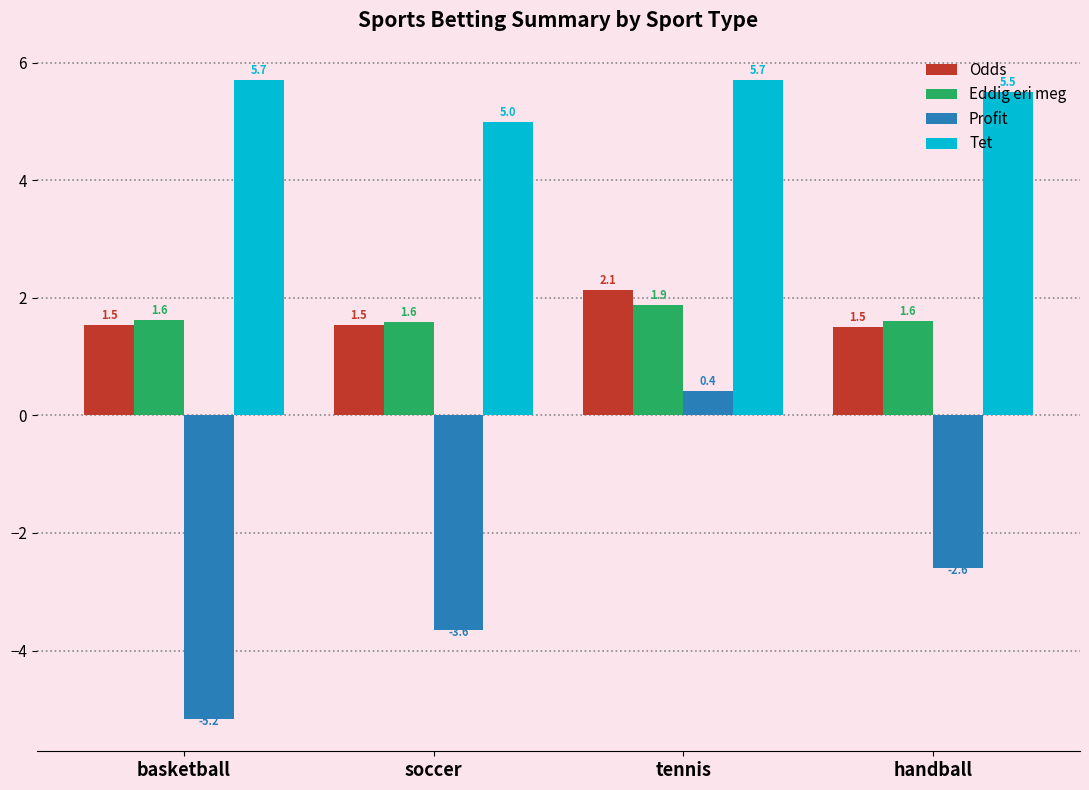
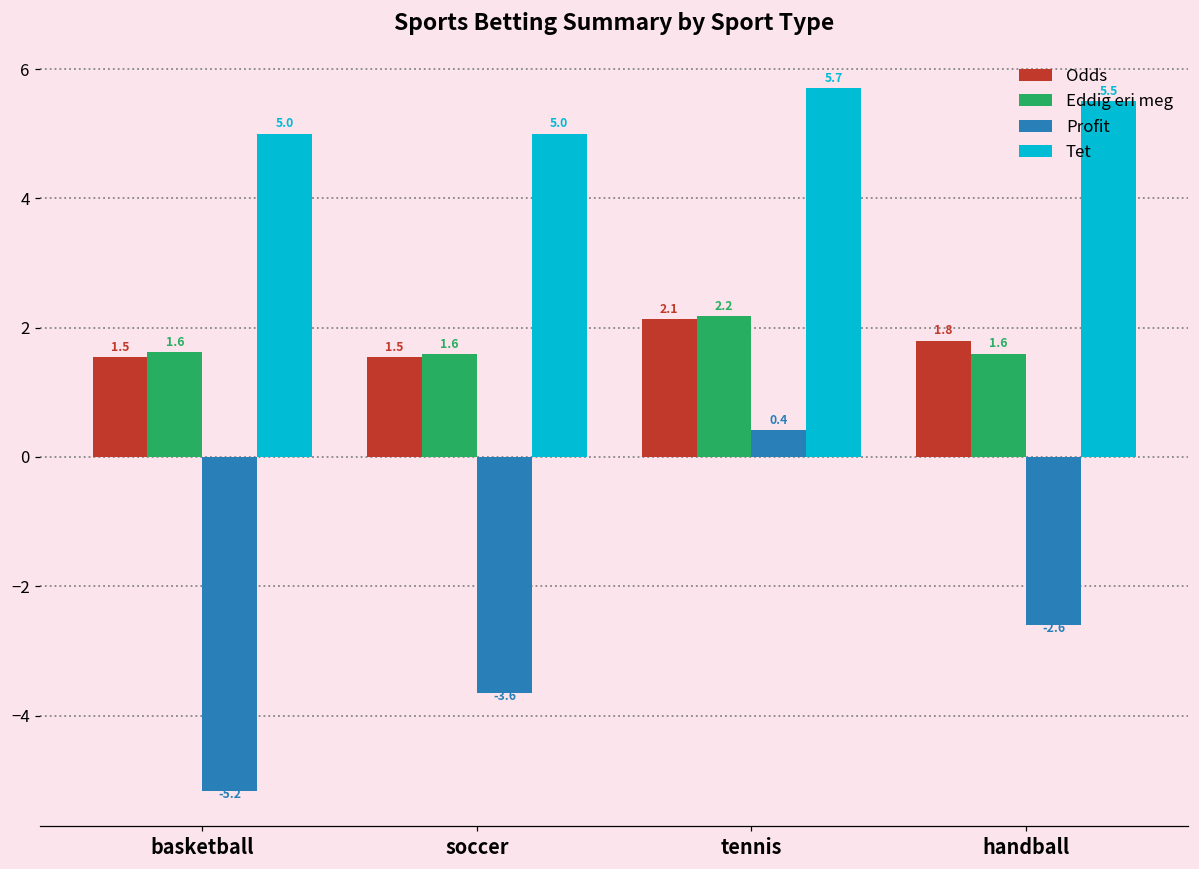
Tet, basketball: 5.7 -> 5.0
Eddig eri meg, tennis: 1.9 -> 2.2
Odds, handball: 1.5 -> 1.8
